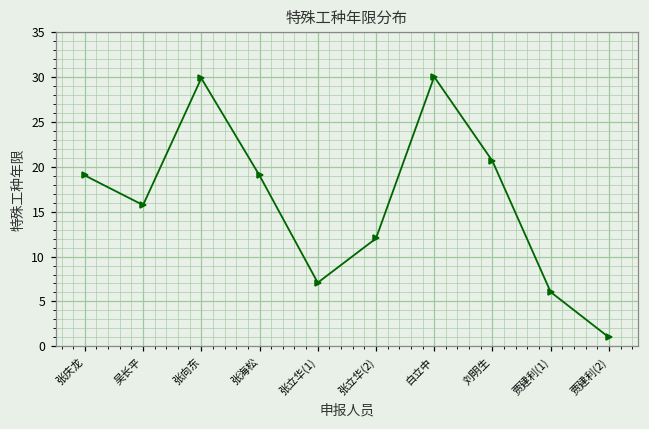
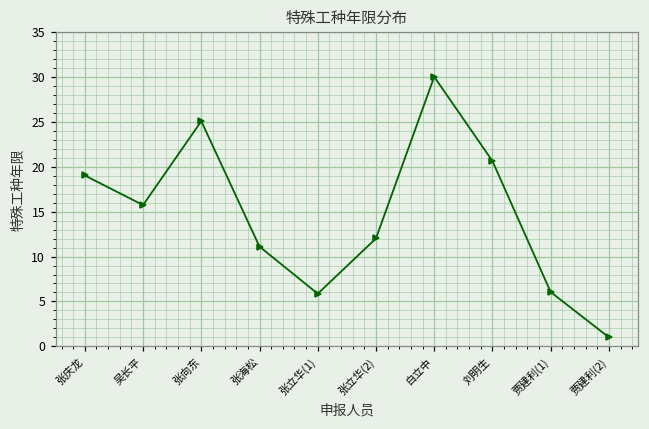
张向东: 30 -> 25
张海松: 19 -> 11
张立华(1): 7 -> 6
